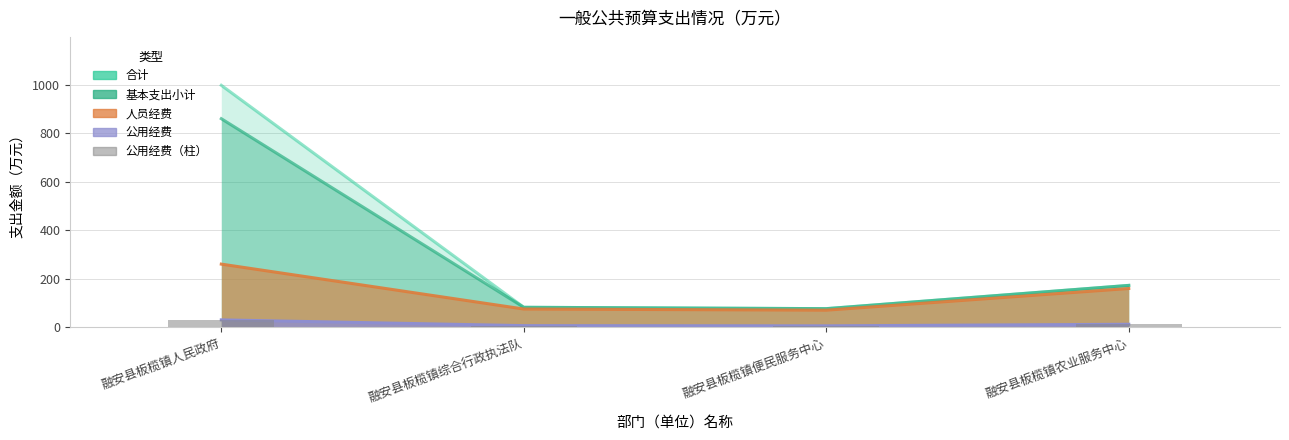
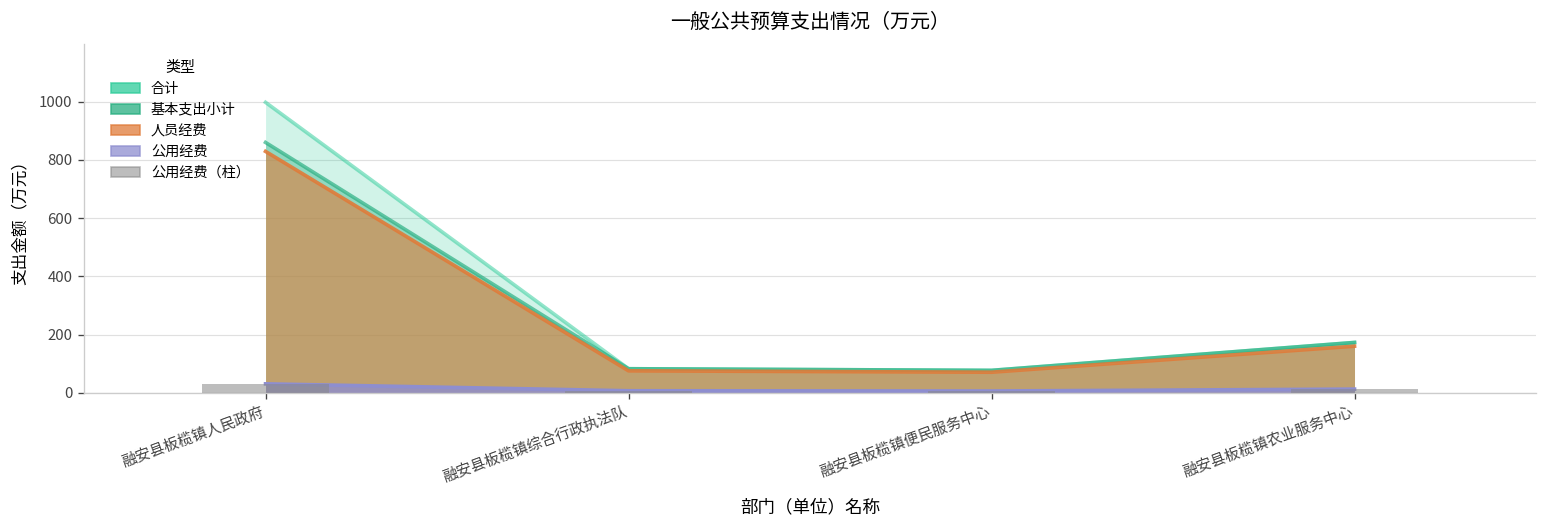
人员经费, 融安县板榄镇人民政府: 260 -> 830
